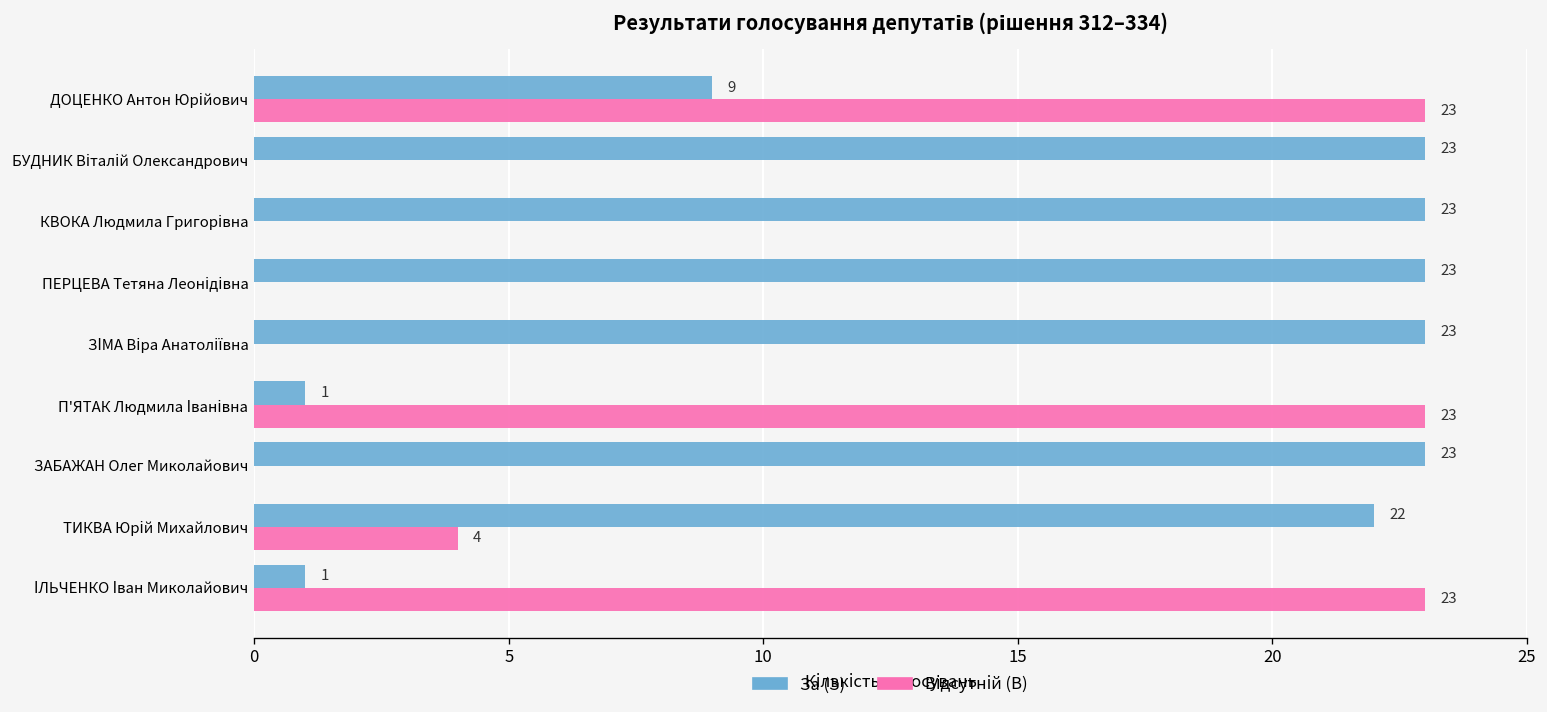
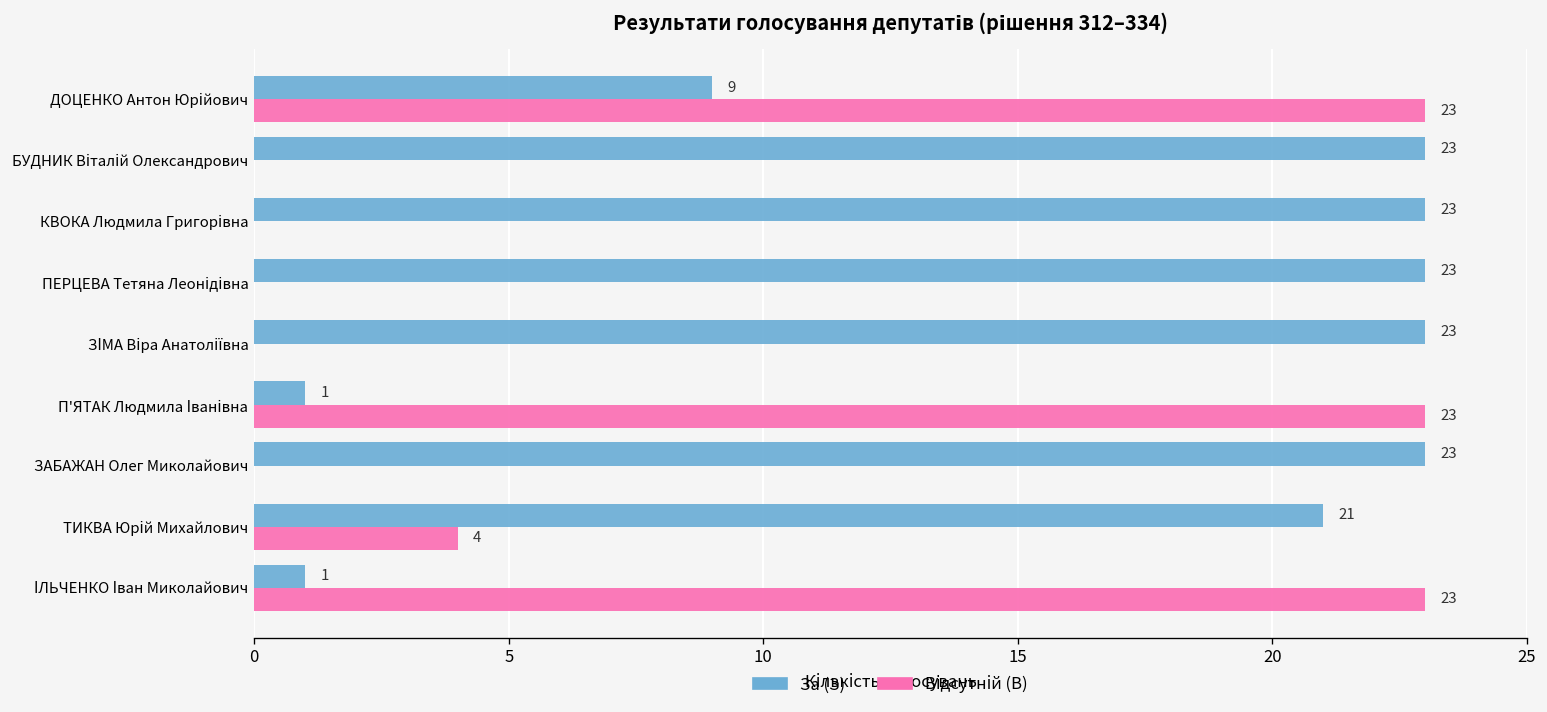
За (З), ТИКВА Юрій Михайлович: 22 -> 21
